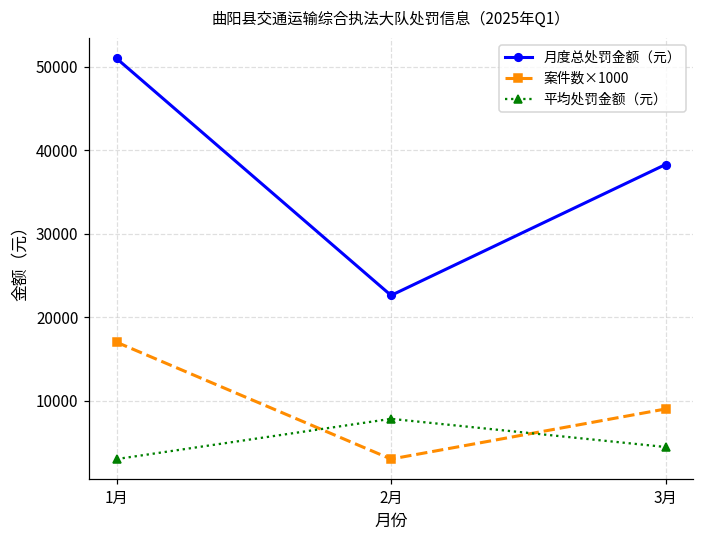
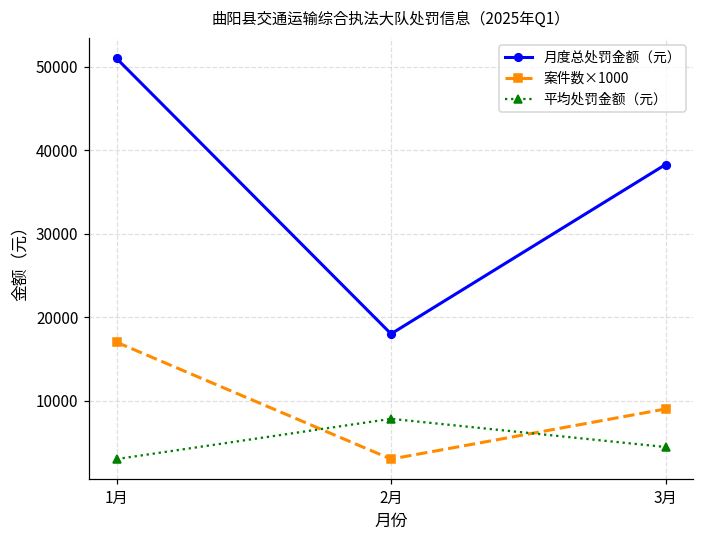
月度总处罚金额（元）, 2月: 23000 -> 18000
